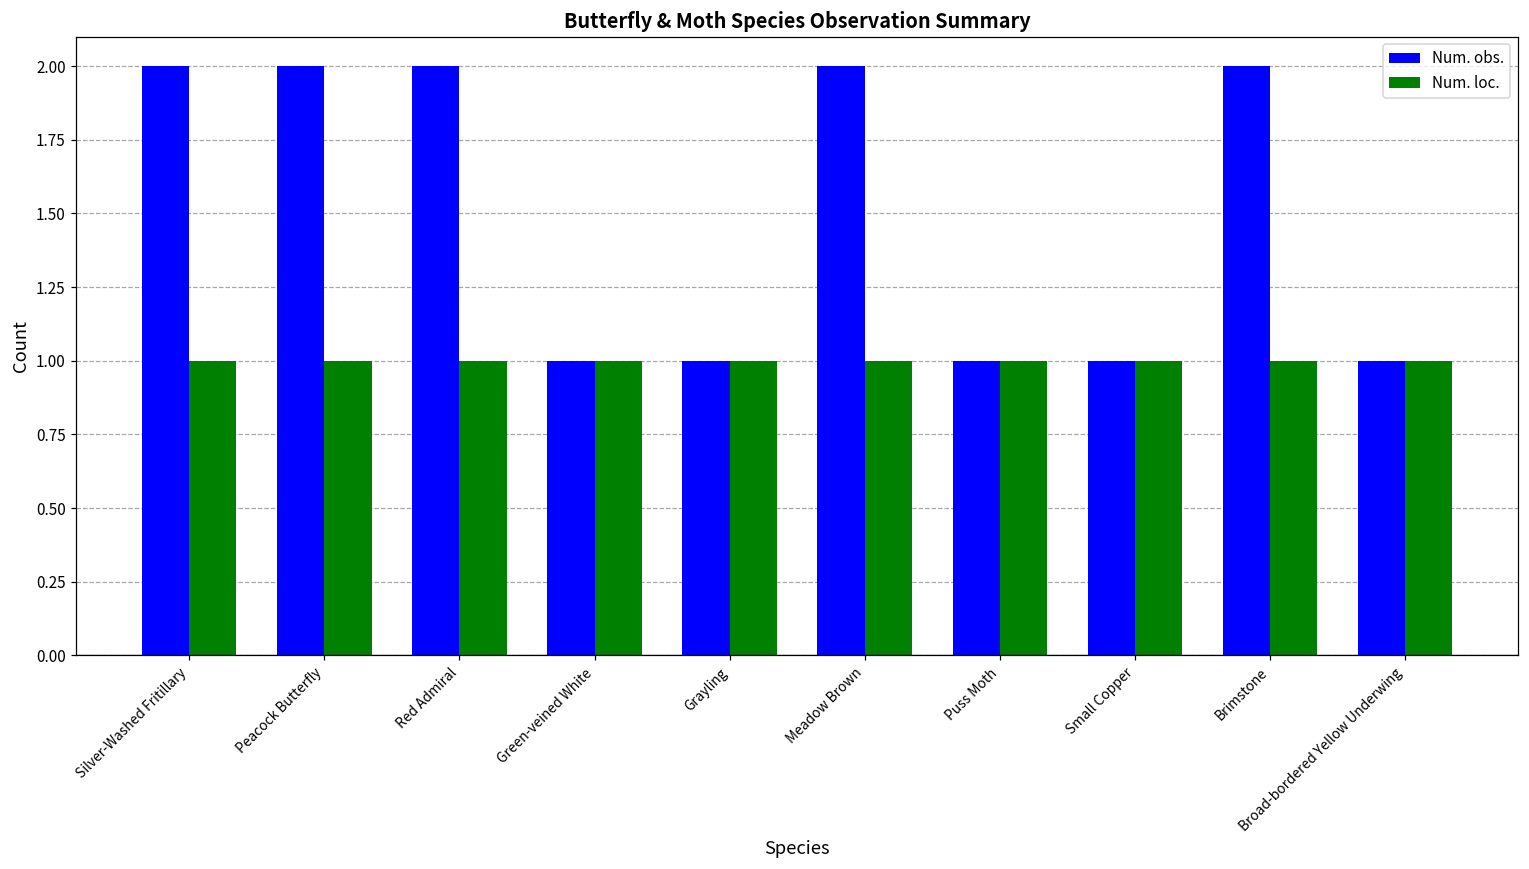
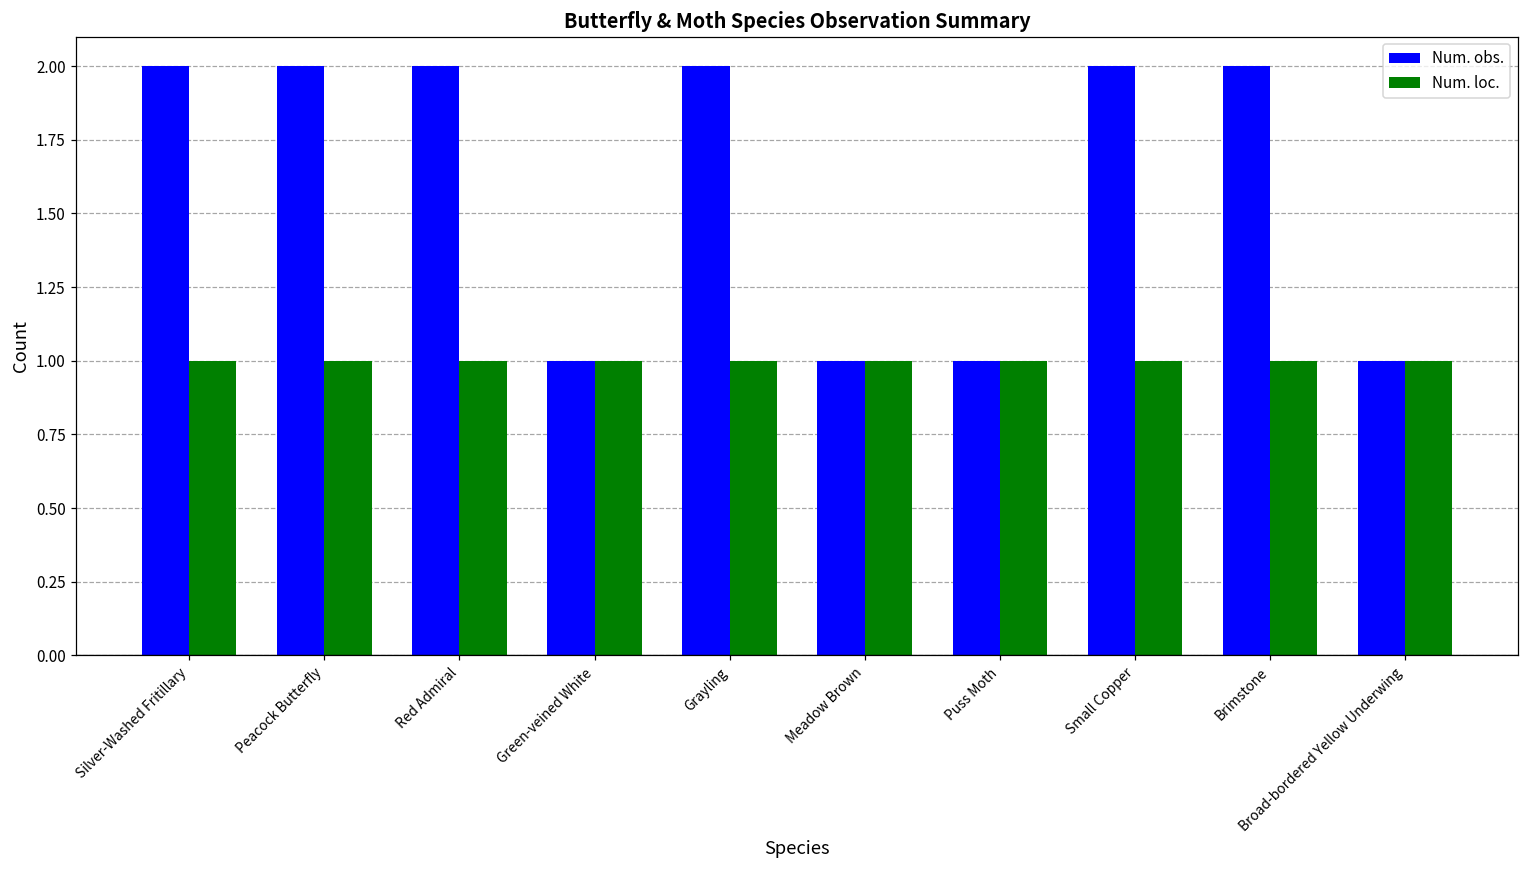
Num. obs., Grayling: 1 -> 2
Num. obs., Meadow Brown: 2 -> 1
Num. obs., Small Copper: 1 -> 2
